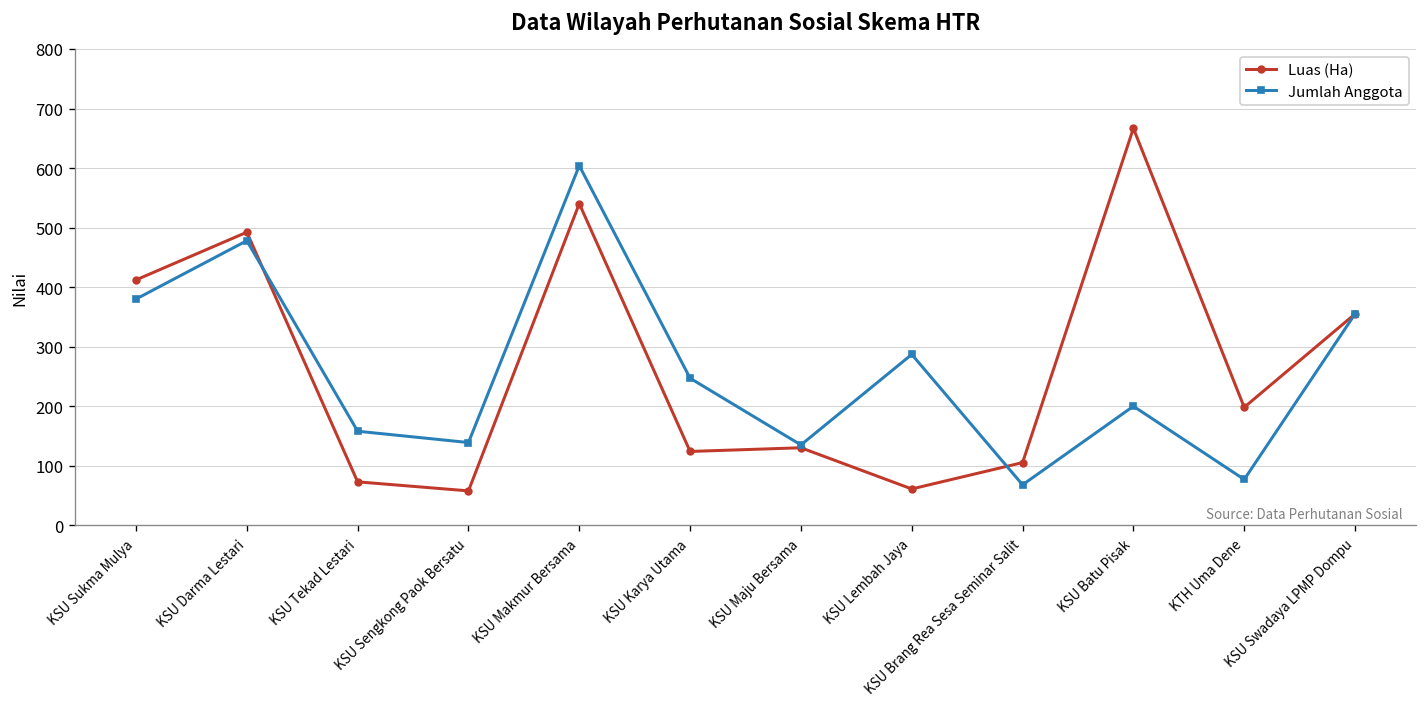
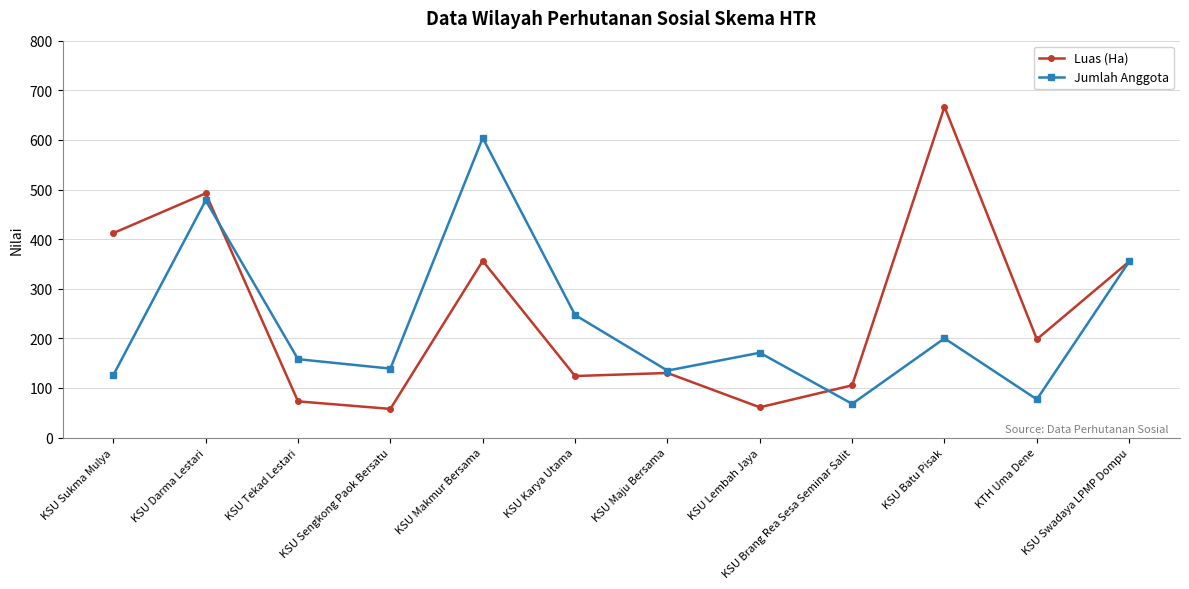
Jumlah Anggota, KSU Sukma Mulya: 380 -> 130
Luas (Ha), KSU Makmur Bersama: 540 -> 360
Jumlah Anggota, KSU Lembah Jaya: 290 -> 170
